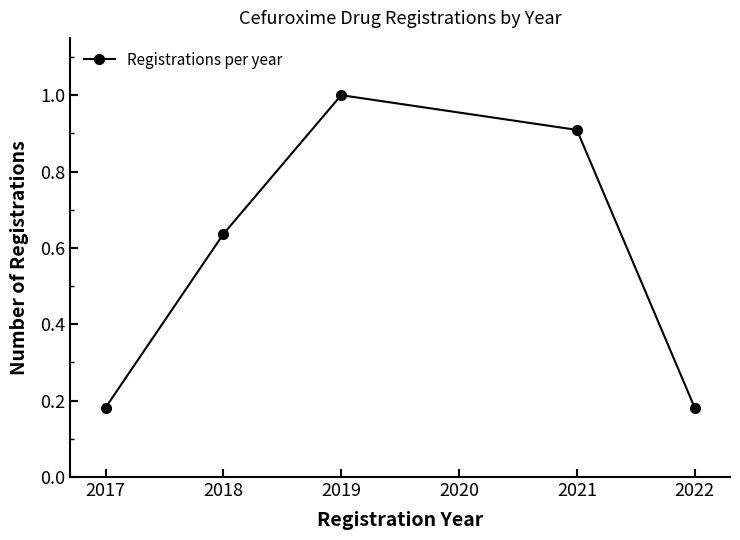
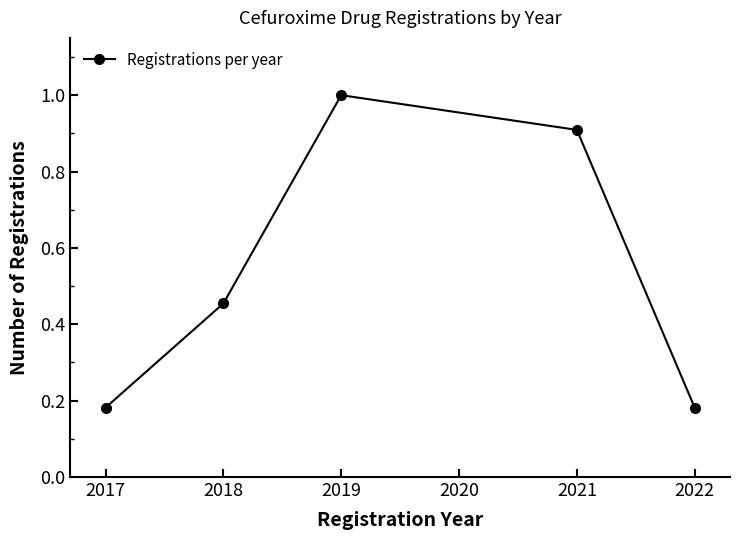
2018: 0.64 -> 0.45
